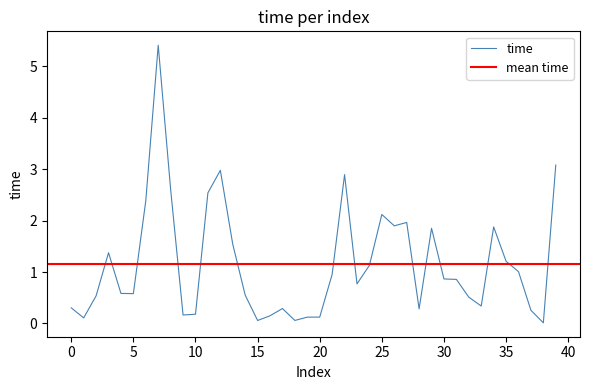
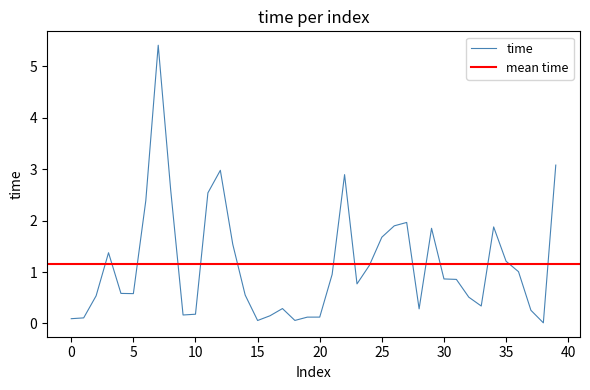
0: 0.3 -> 0.1
25: 2.1 -> 1.7
